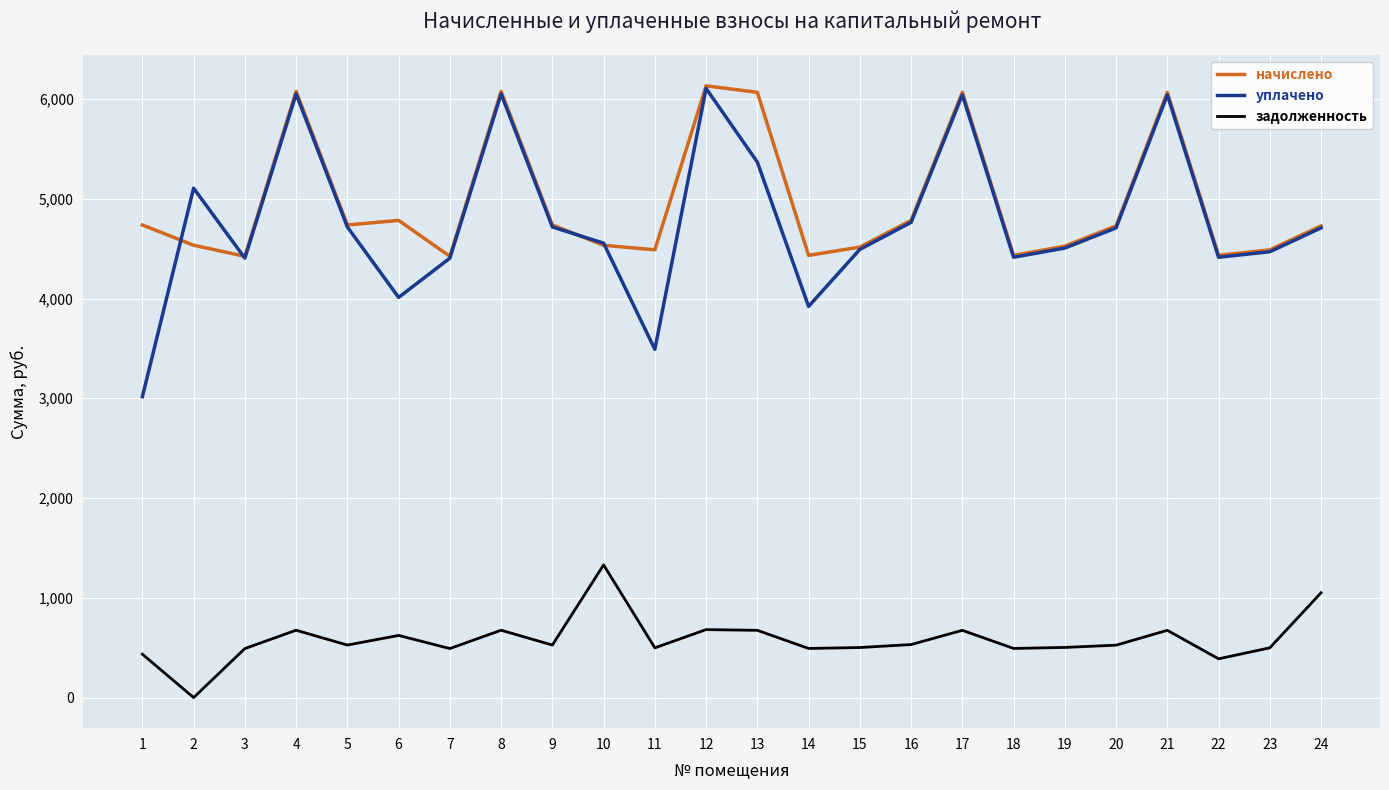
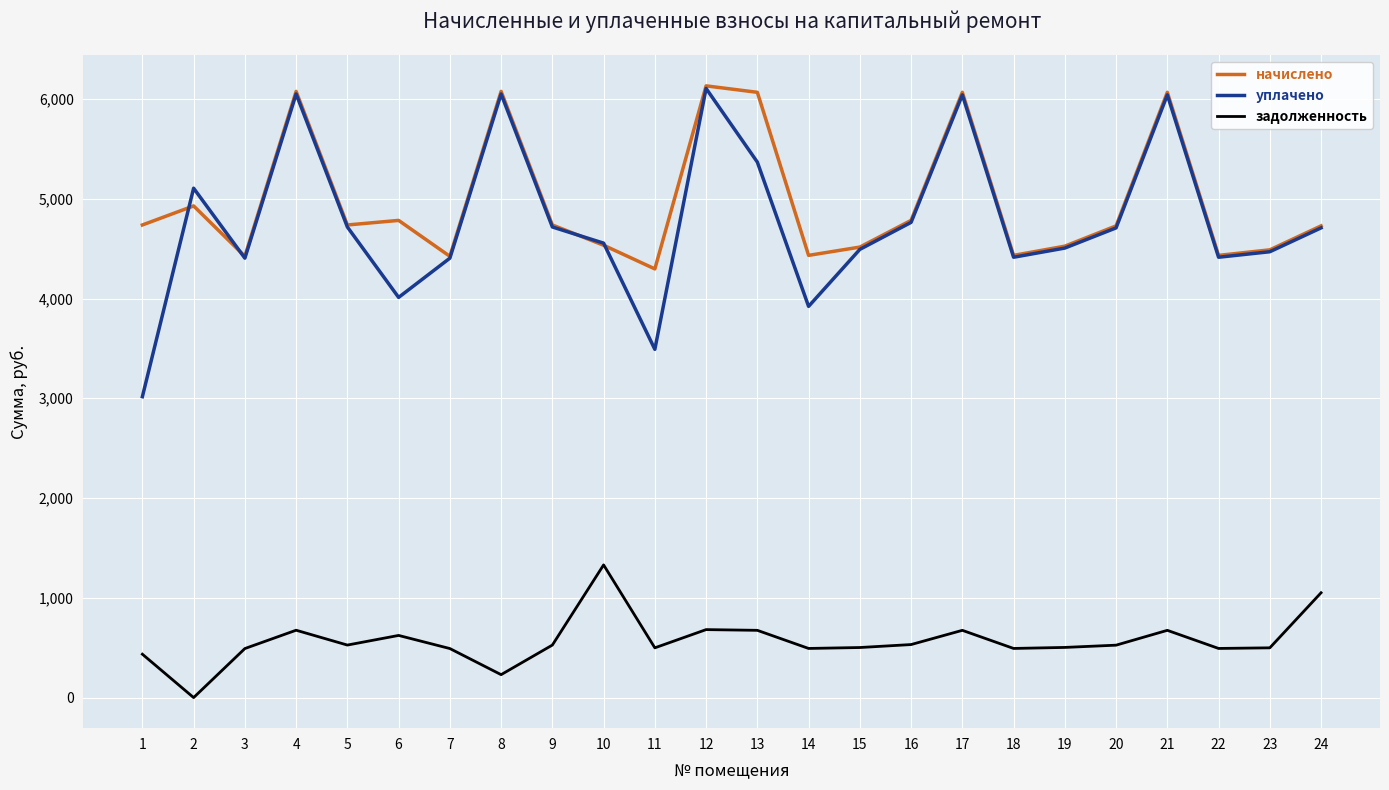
начислено, 2: 4,500 -> 4,900
задолженность, 8: 700 -> 200
начислено, 11: 4,500 -> 4,300
задолженность, 22: 400 -> 500
